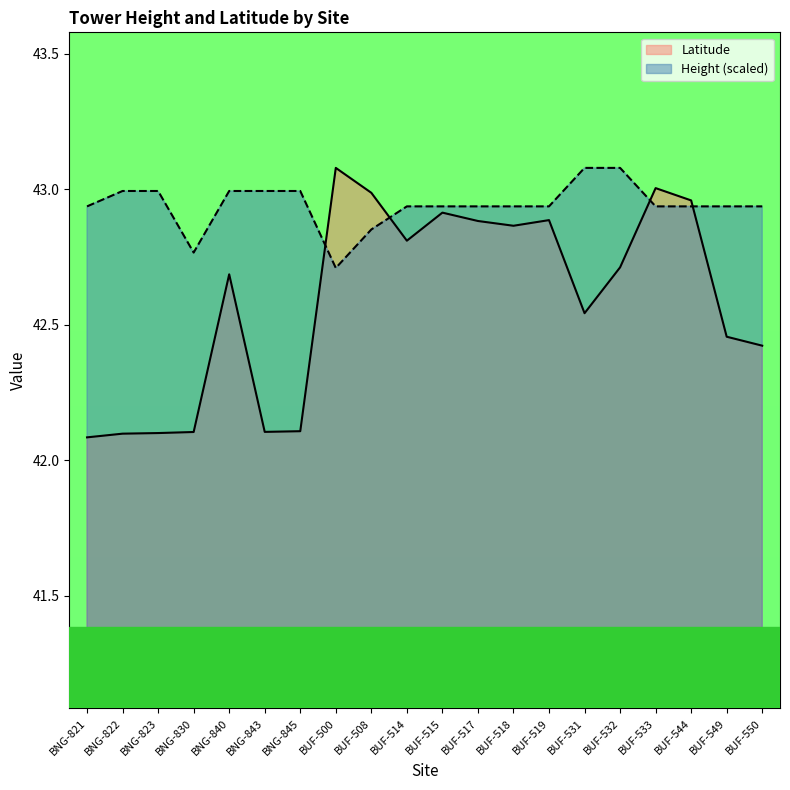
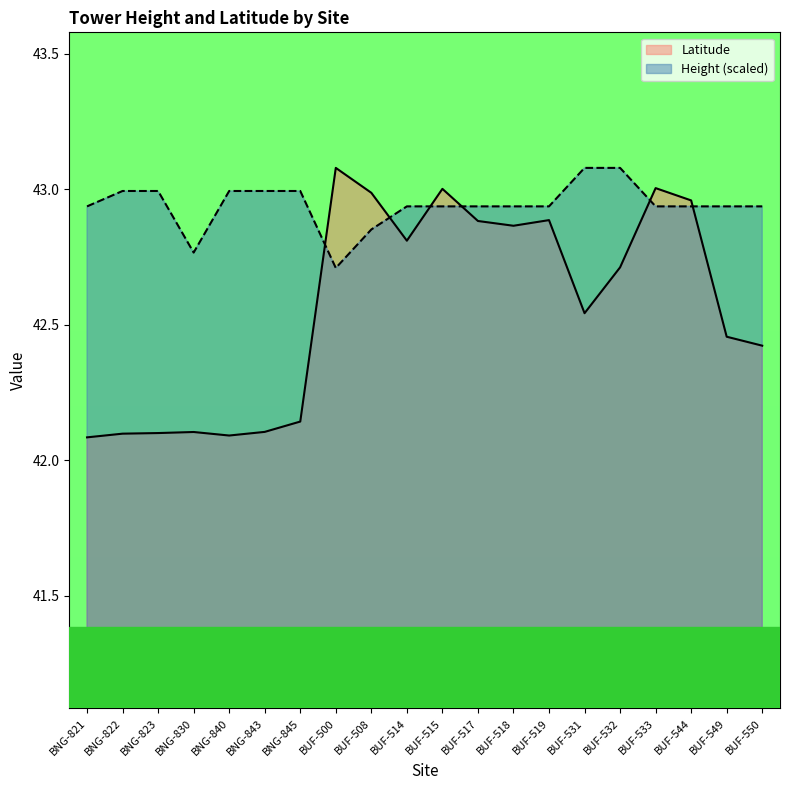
Latitude, BNG-840: 42.69 -> 42.09
Latitude, BNG-845: 42.11 -> 42.14
Latitude, BUF-515: 42.91 -> 43.00
